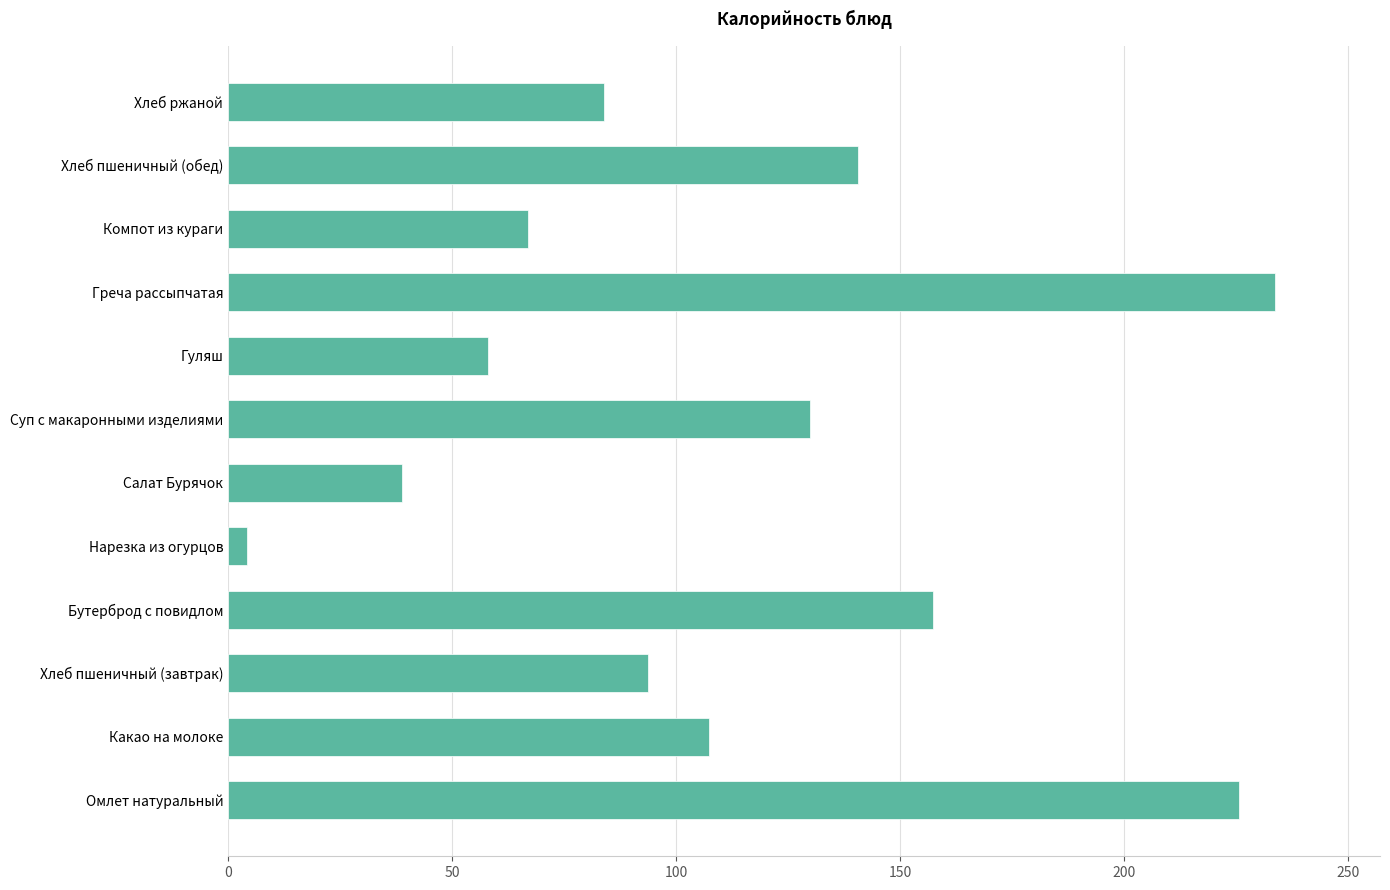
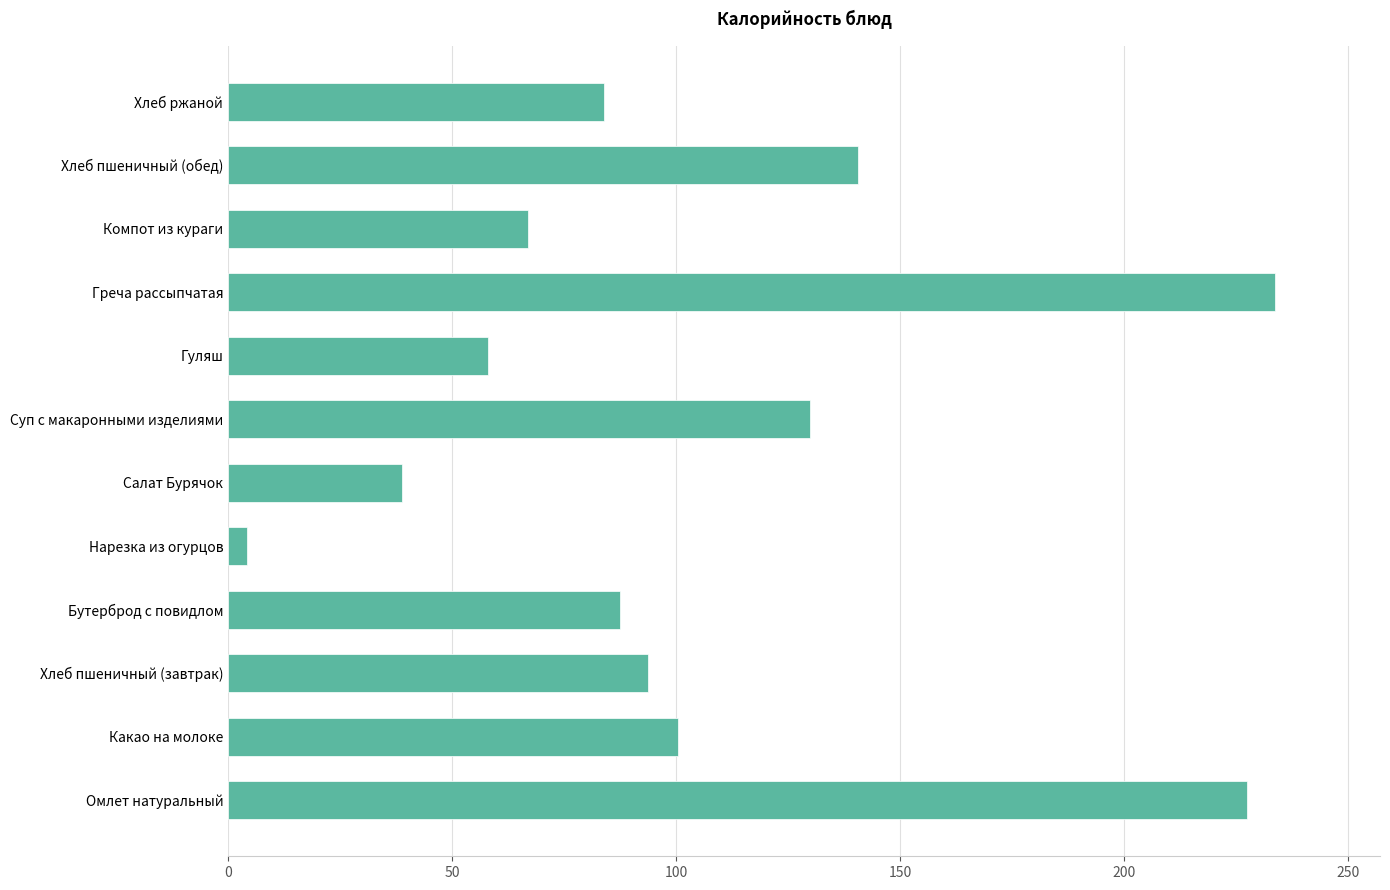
Бутерброд с повидлом: 157 -> 87
Какао на молоке: 107 -> 100
Омлет натуральный: 226 -> 227
